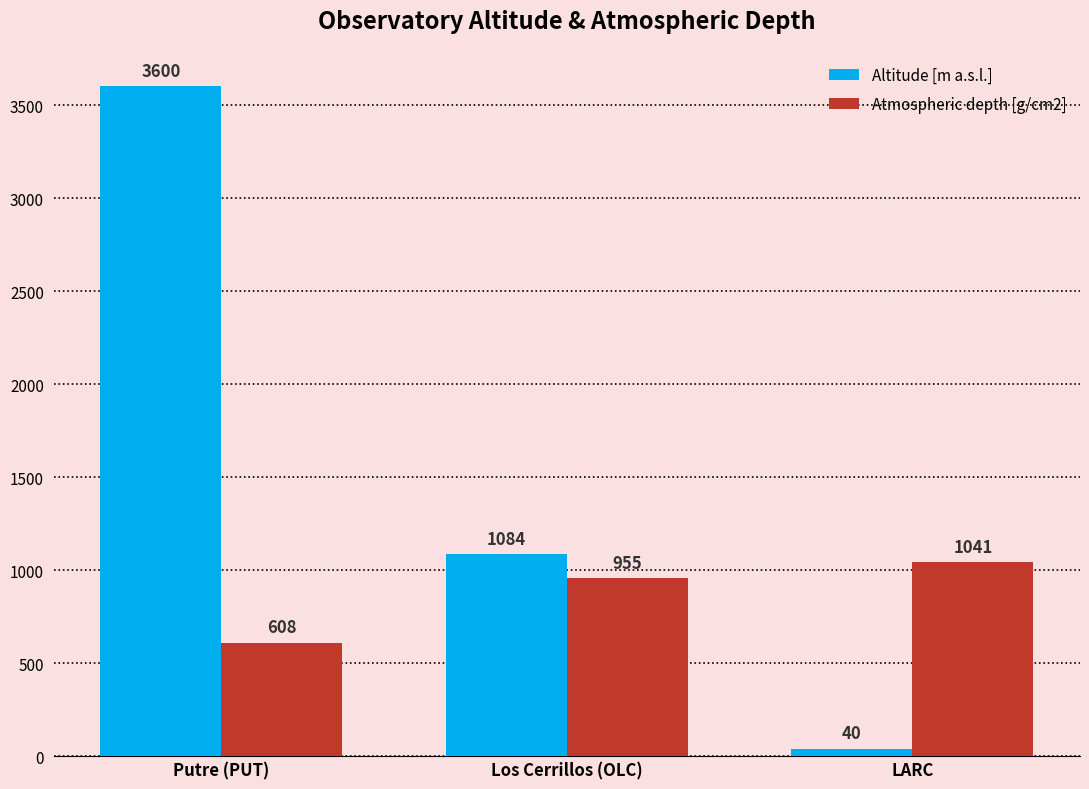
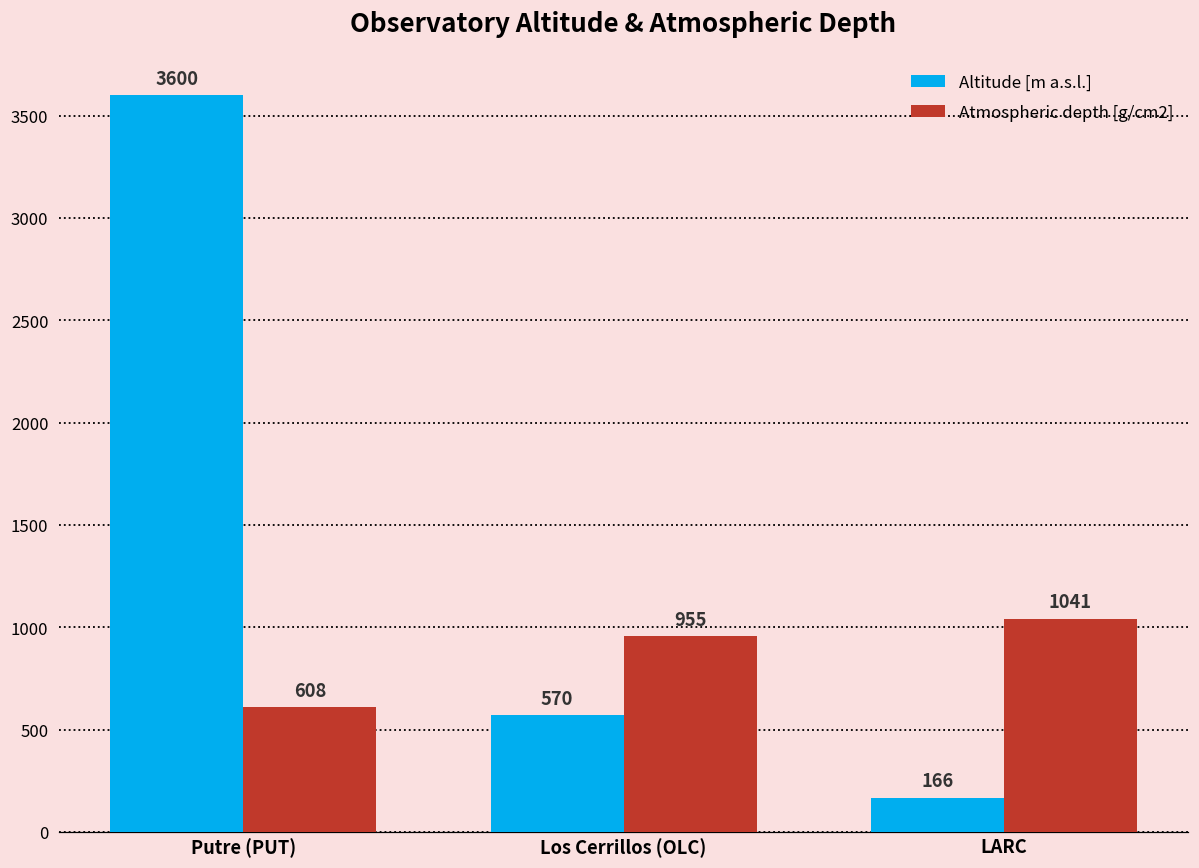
Altitude [m a.s.l.], Los Cerrillos (OLC): 1084 -> 570
Altitude [m a.s.l.], LARC: 40 -> 166
